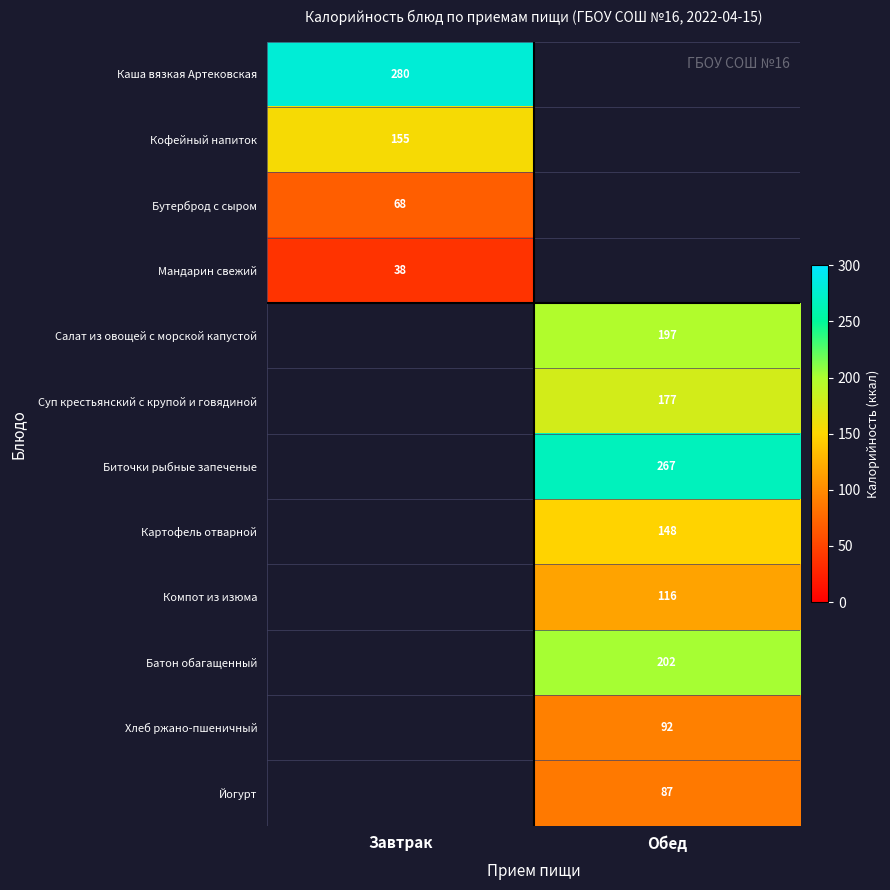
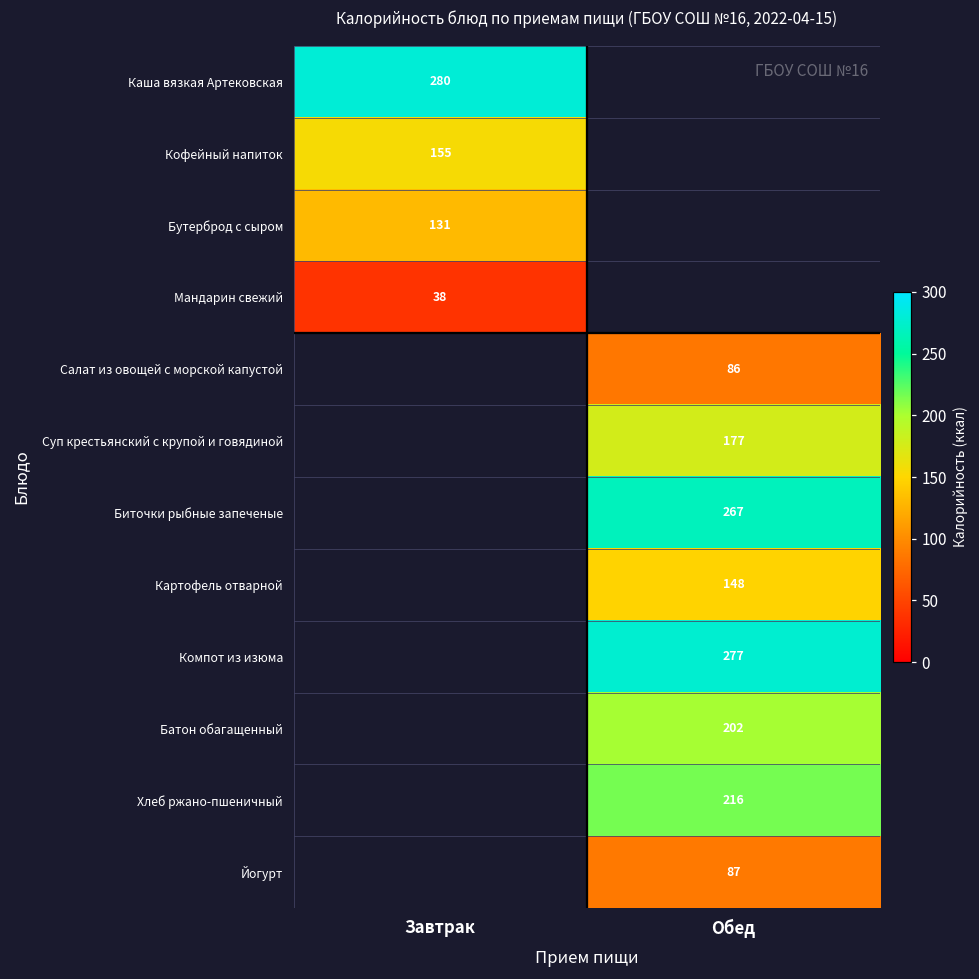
Бутерброд с сыром, Завтрак: 68 -> 131
Салат из овощей с морской капустой, Обед: 197 -> 86
Компот из изюма, Обед: 116 -> 277
Хлеб ржано-пшеничный, Обед: 92 -> 216
